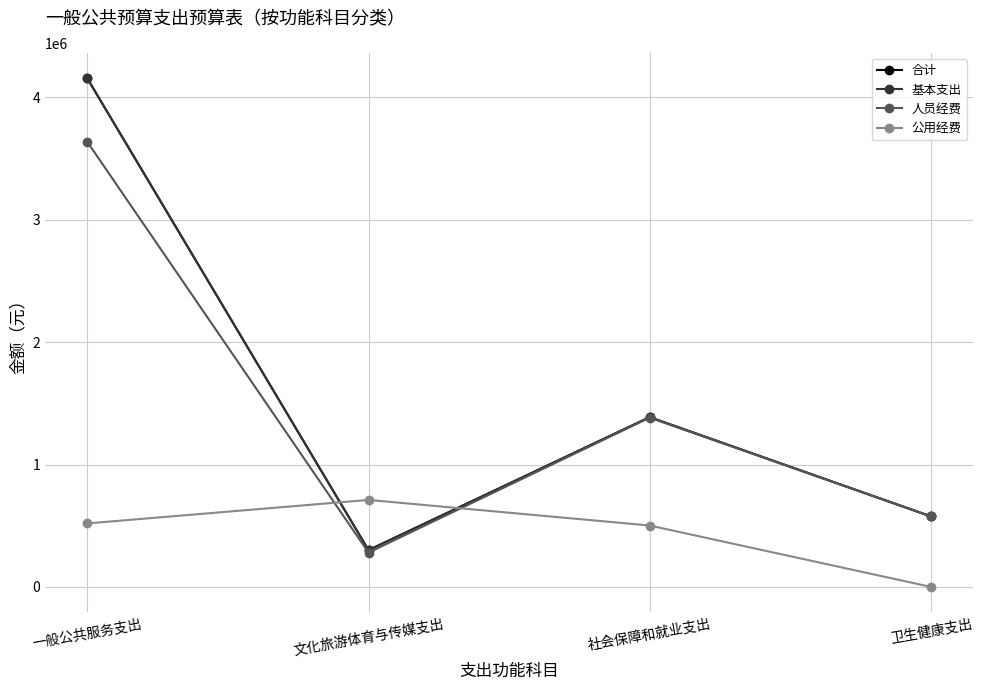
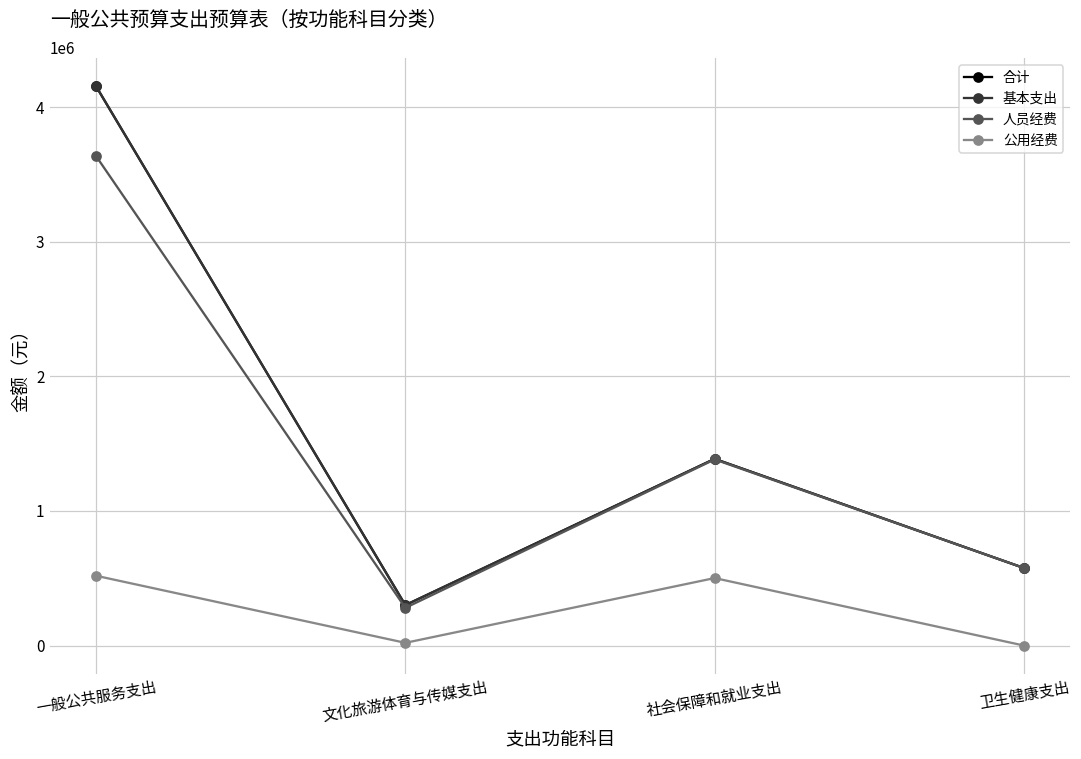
公用经费, 文化旅游体育与传媒支出: 710000 -> 20000
